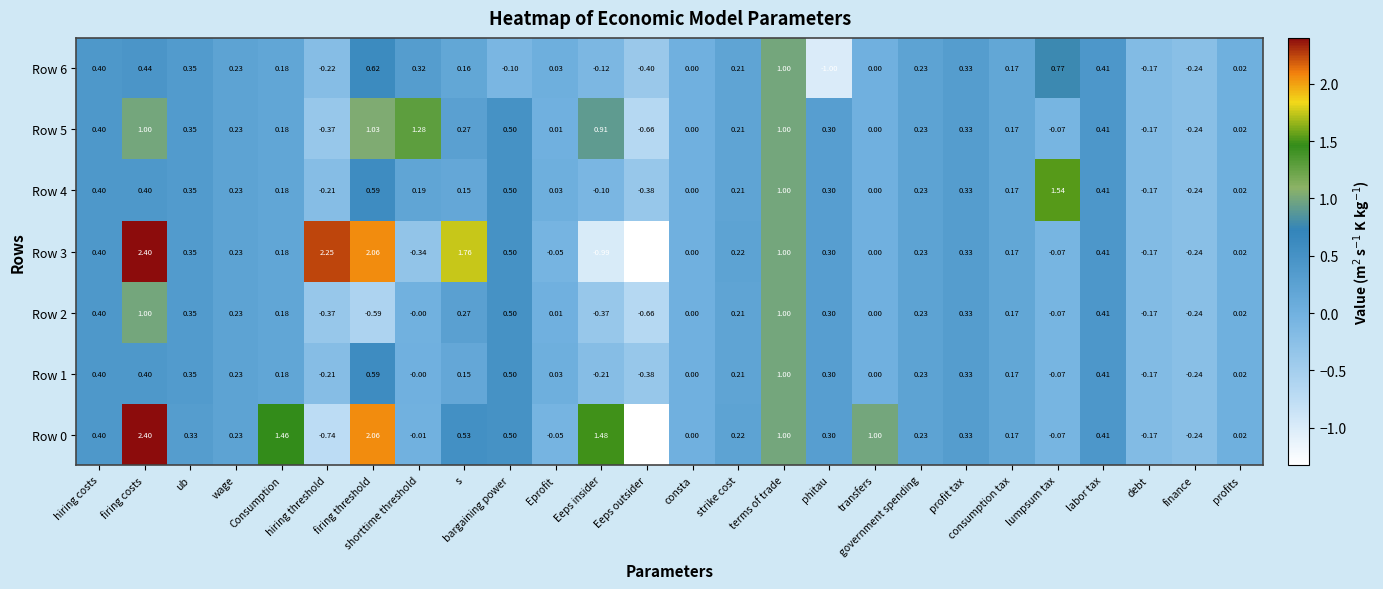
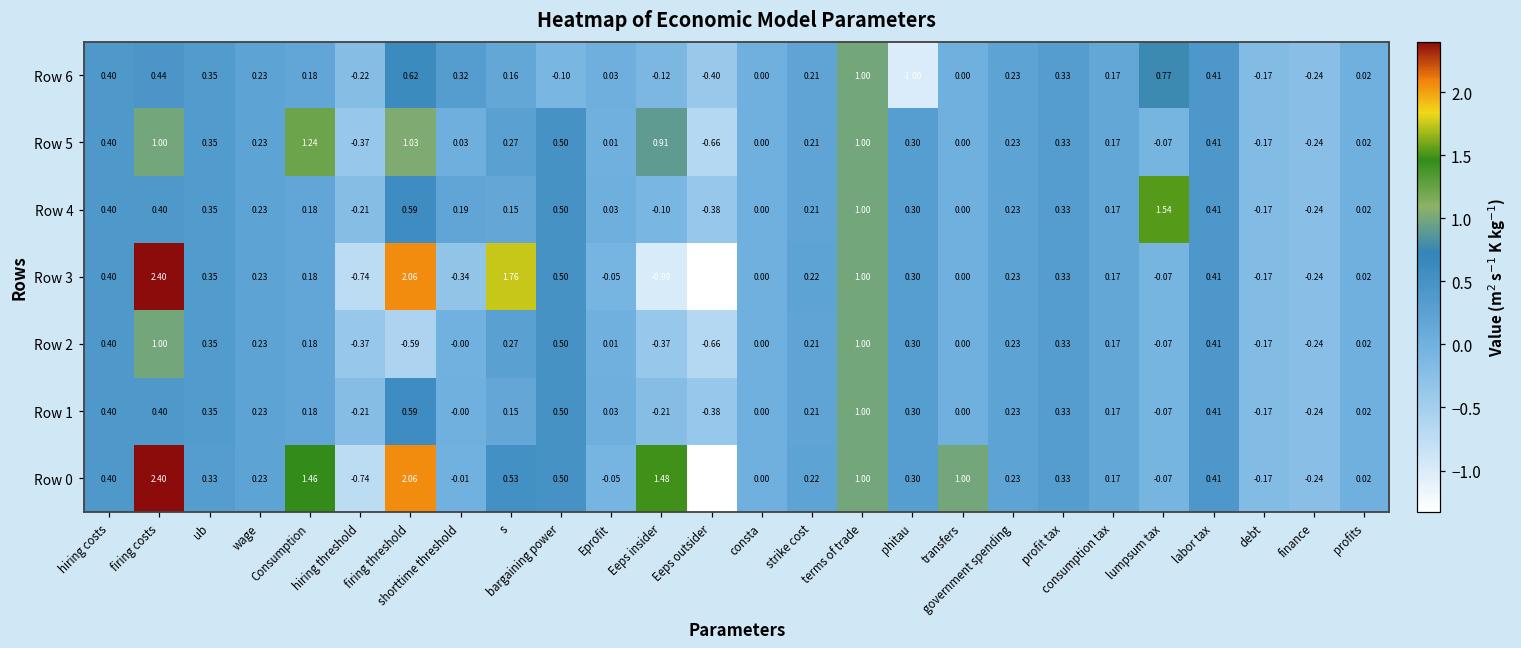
Row 5, Consumption: 0.18 -> 1.24
Row 5, shorttime threshold: 1.28 -> 0.03
Row 3, hiring threshold: 2.25 -> -0.74
